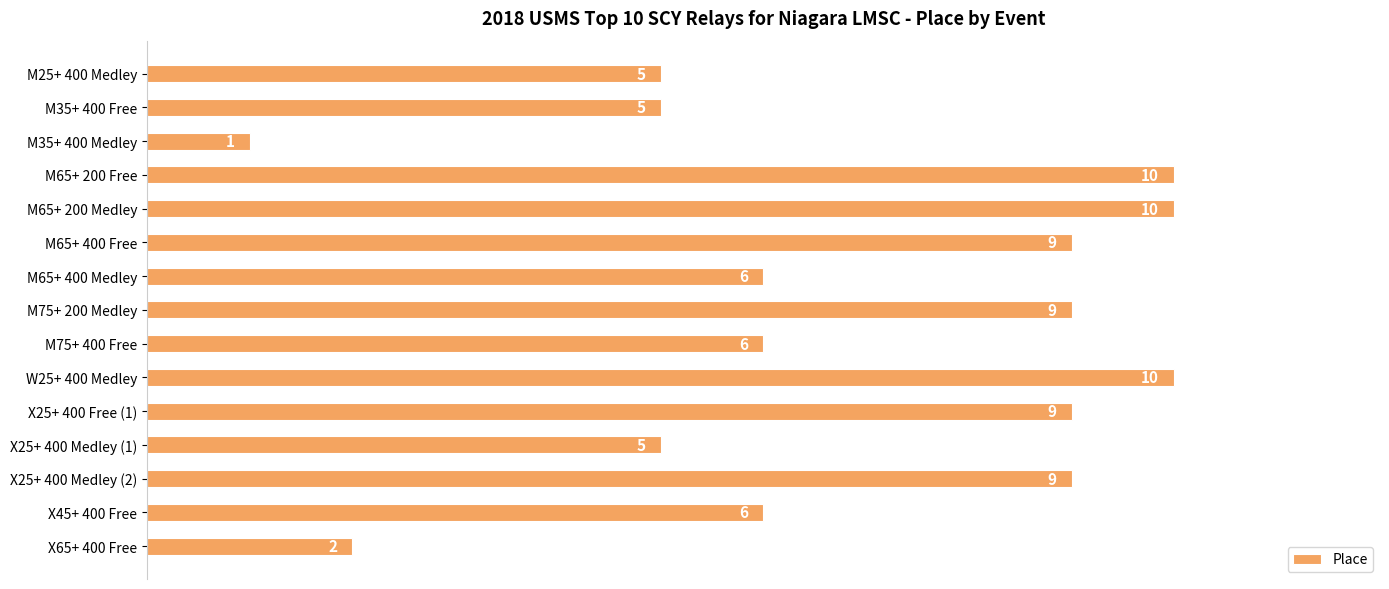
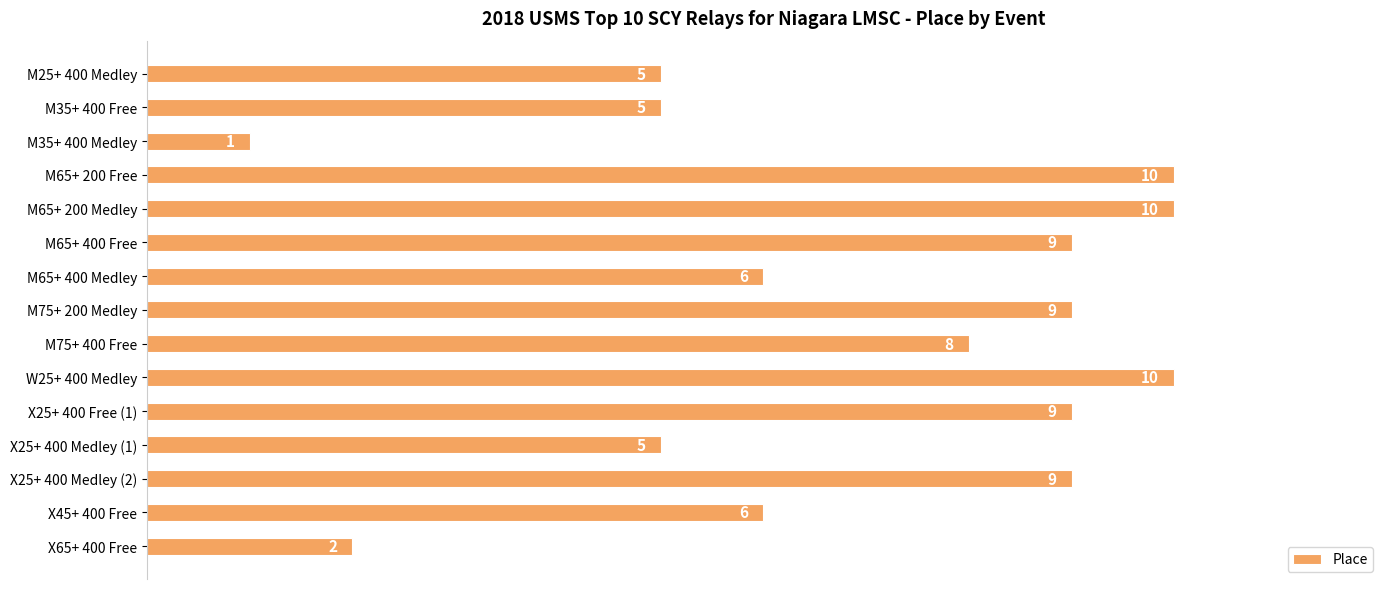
M75+ 400 Free: 6 -> 8
